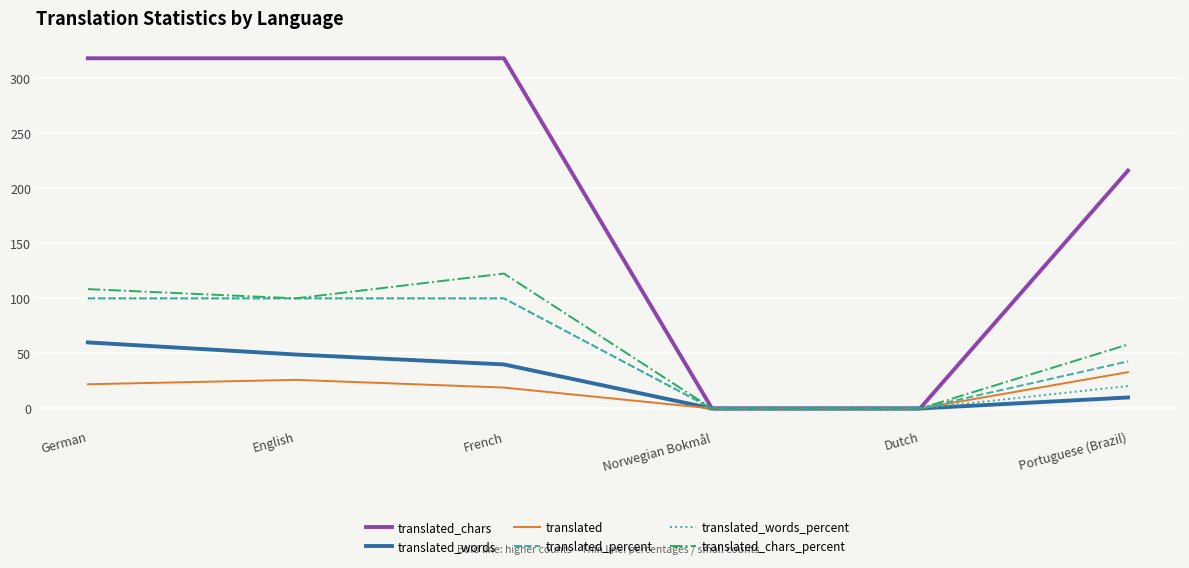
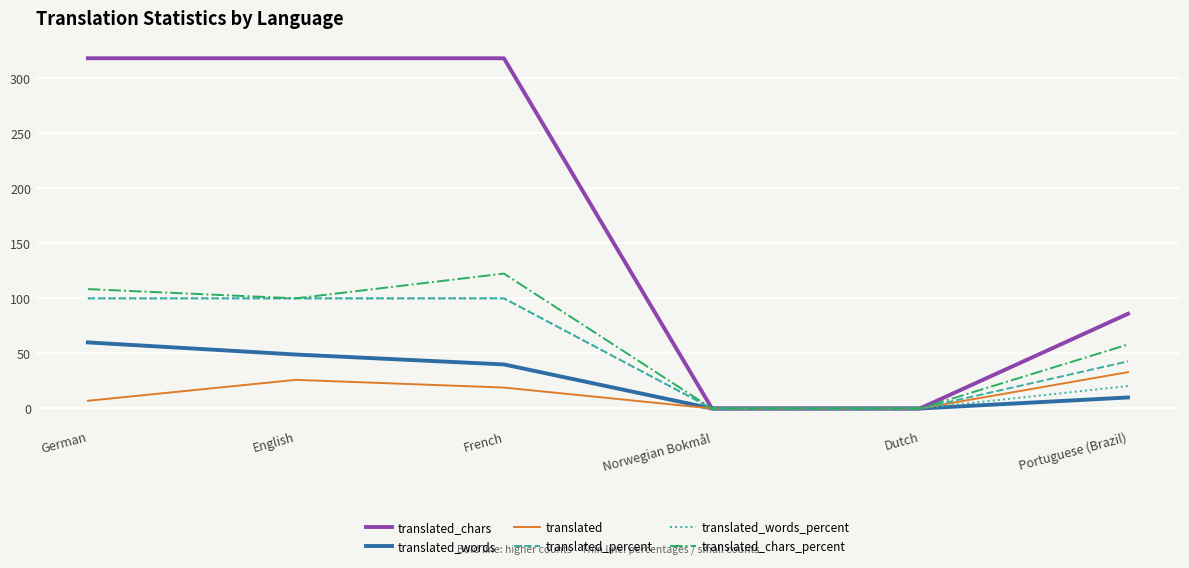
translated, German: 22 -> 7
translated_chars, Portuguese (Brazil): 216 -> 86
